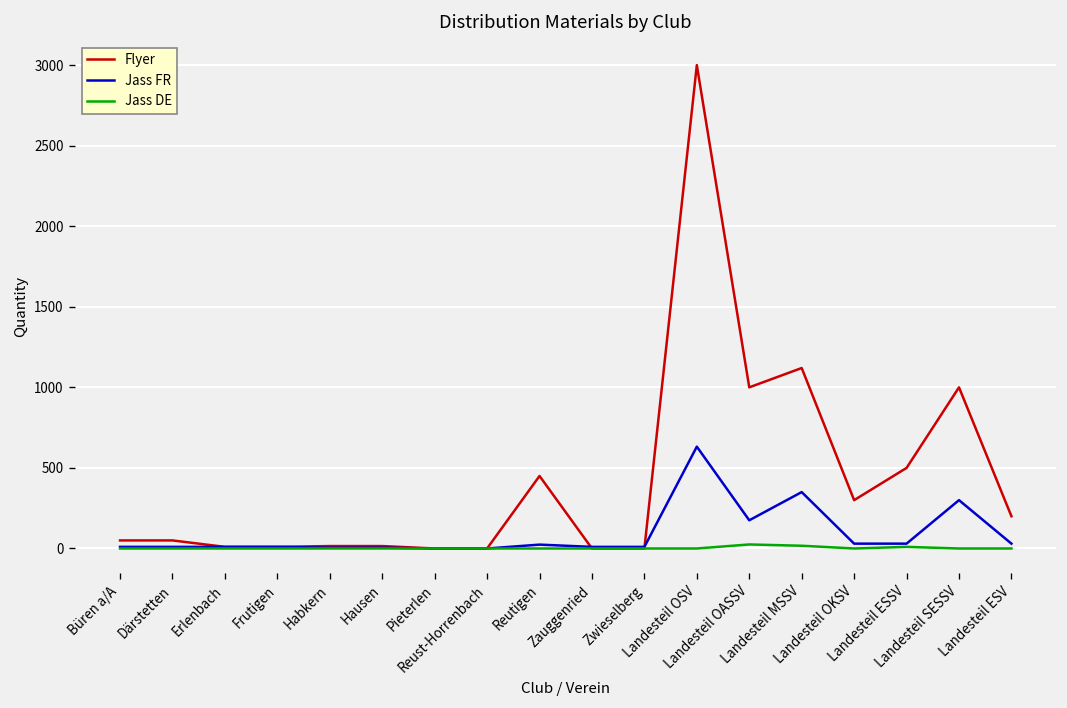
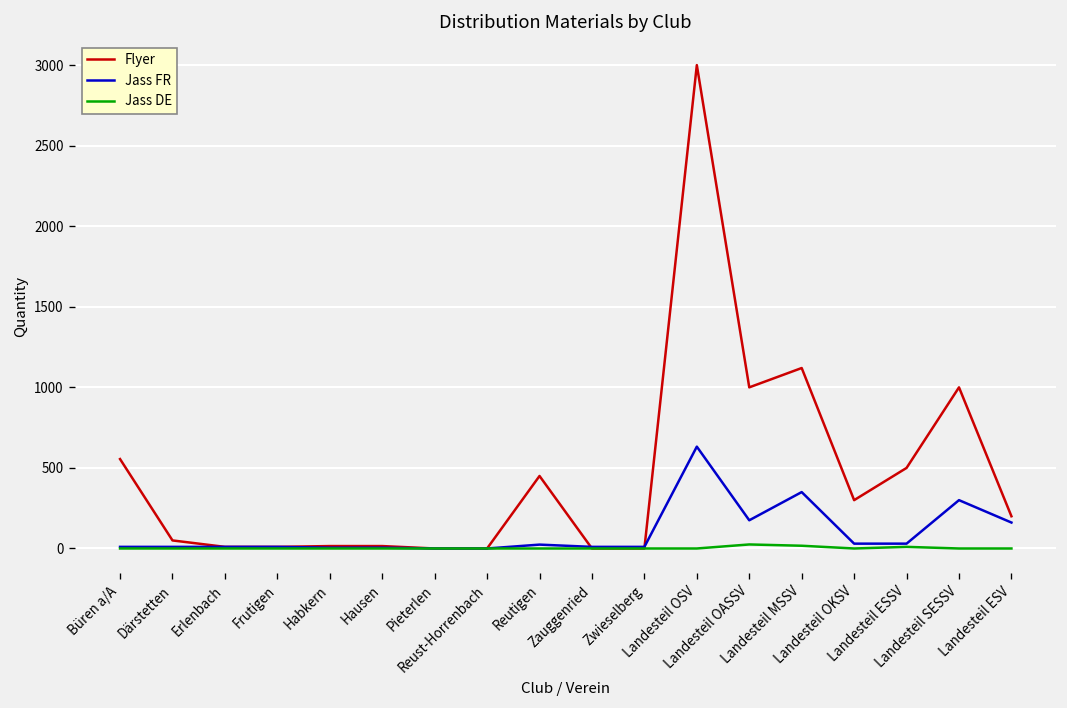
Flyer, Büren a/A: 50 -> 560
Jass FR, Landesteil ESV: 30 -> 160
